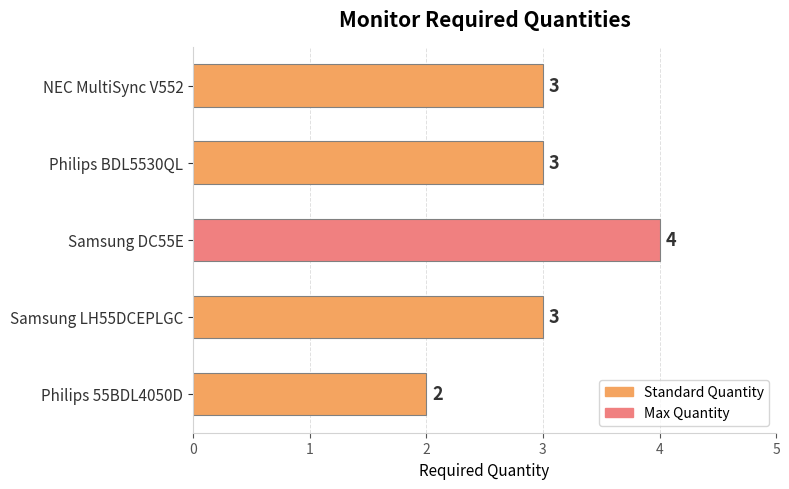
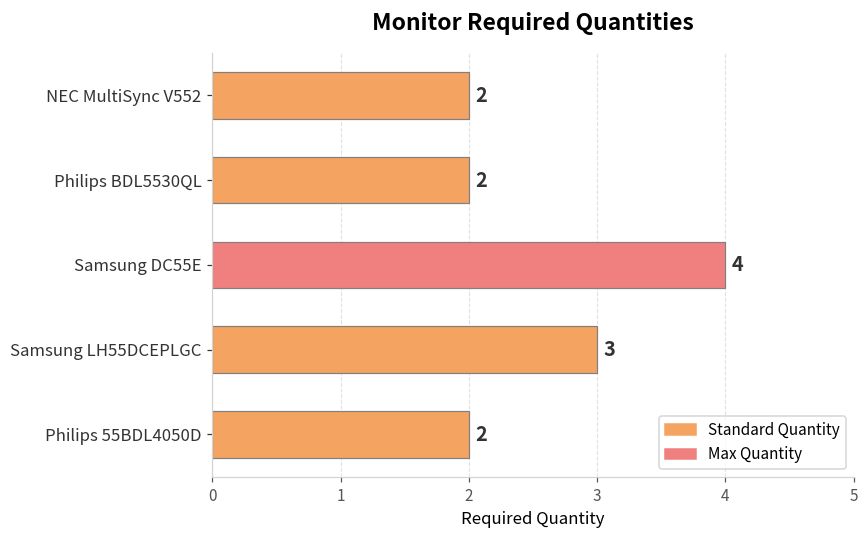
NEC MultiSync V552: 3 -> 2
Philips BDL5530QL: 3 -> 2
